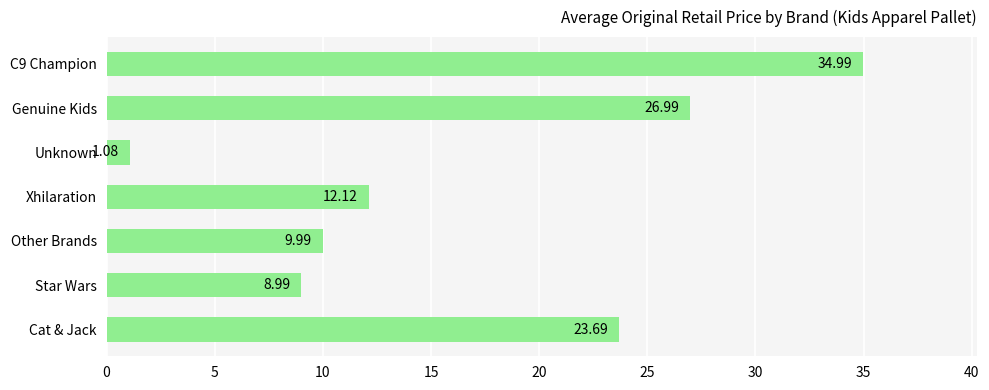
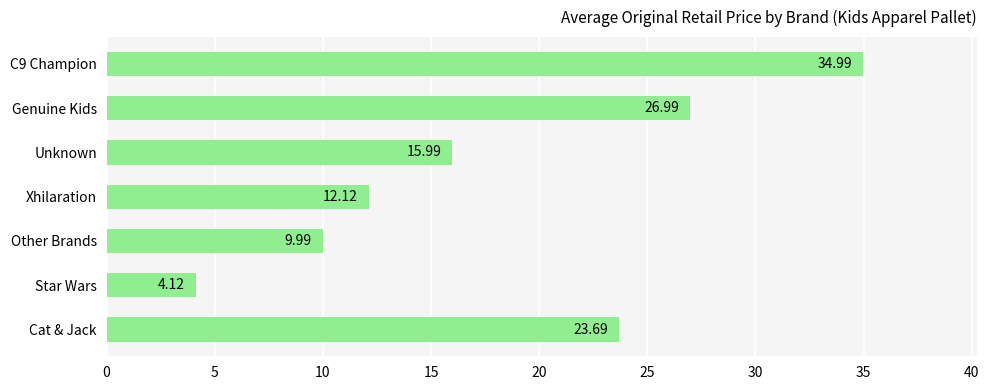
Unknown: 1.08 -> 15.99
Star Wars: 8.99 -> 4.12
